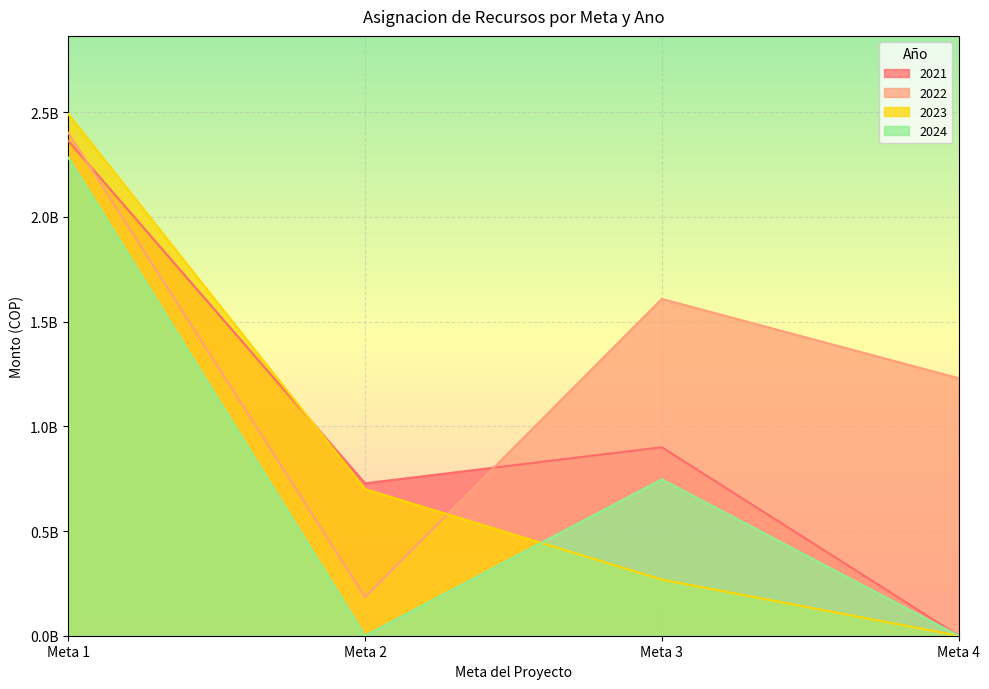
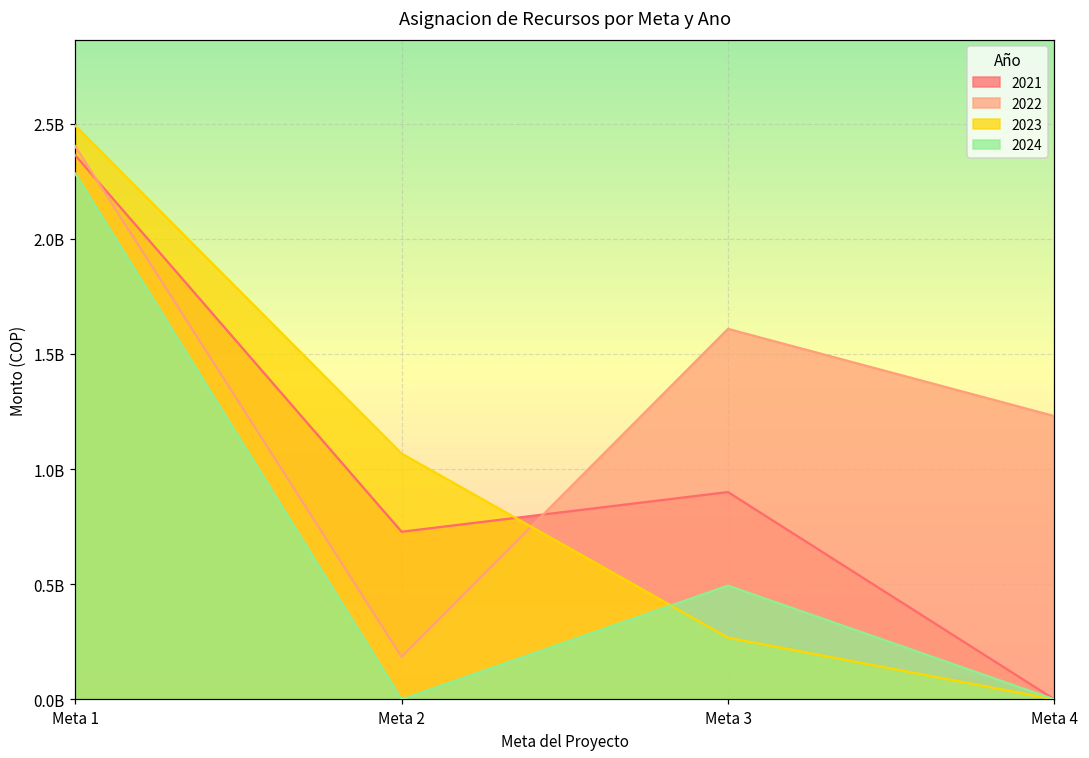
2023, Meta 2: 700000000 -> 1070000000
2024, Meta 3: 750000000 -> 490000000
